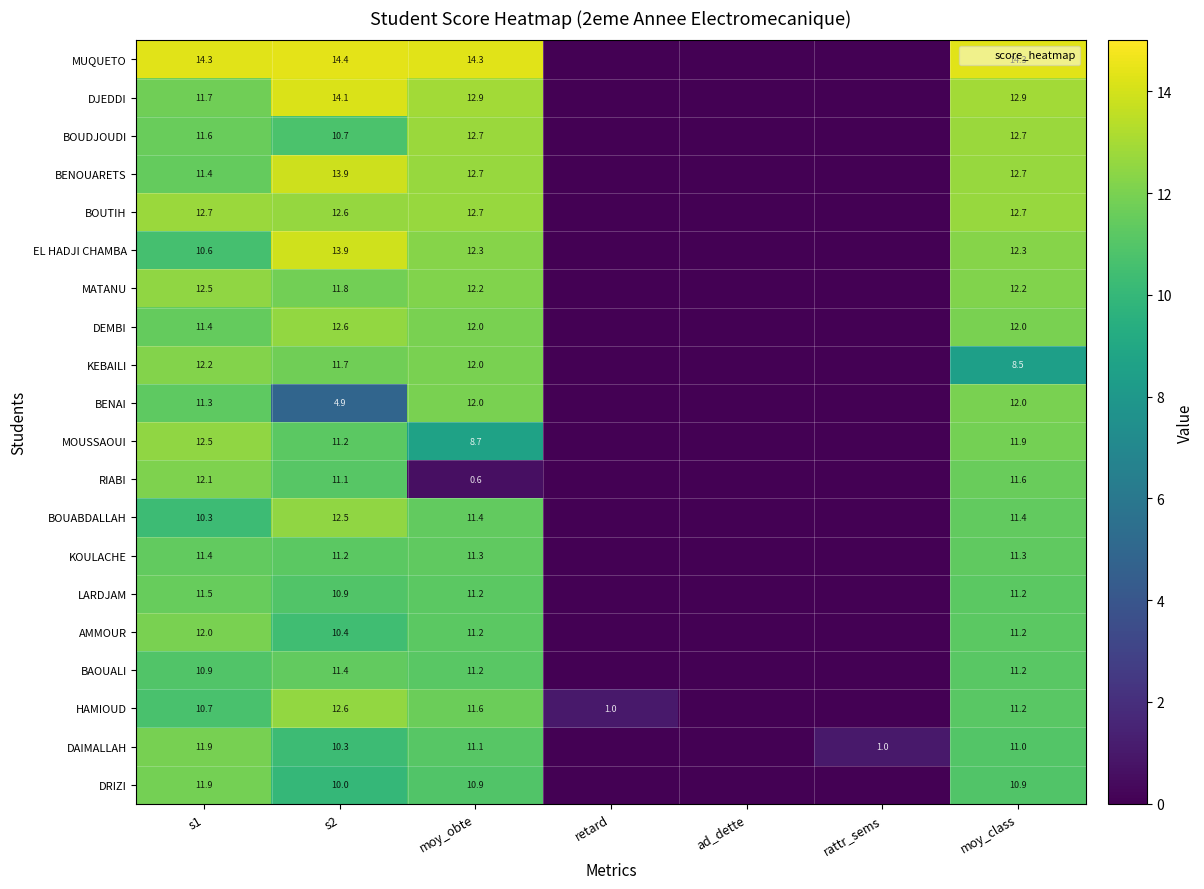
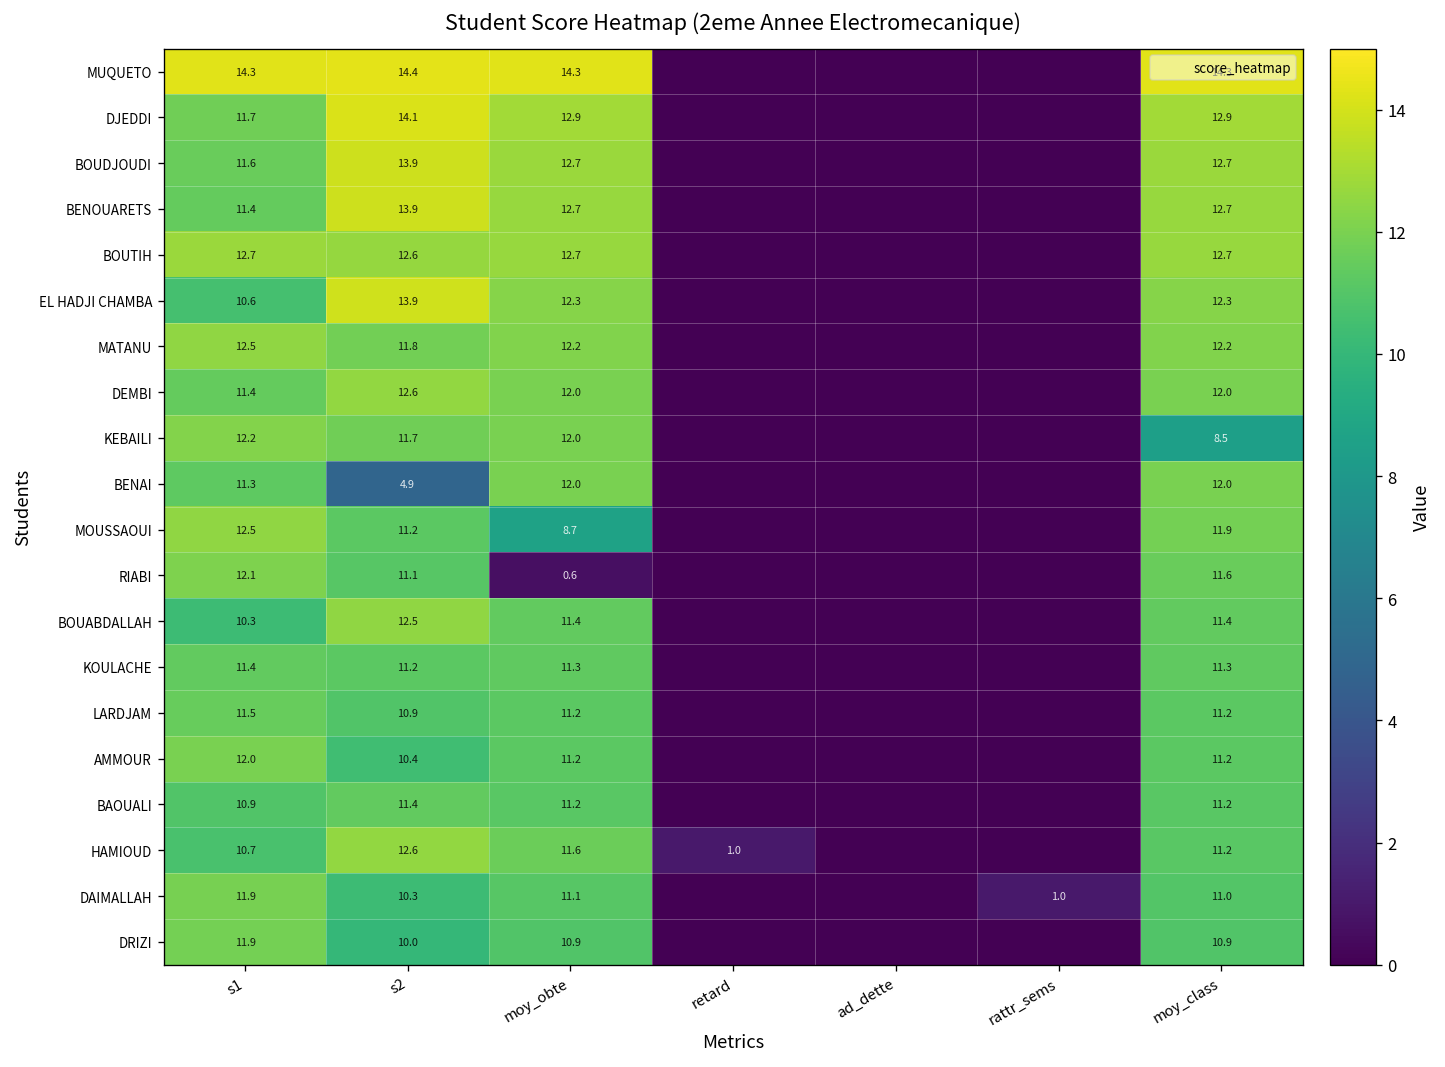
BOUDJOUDI, s2: 10.7 -> 13.9
